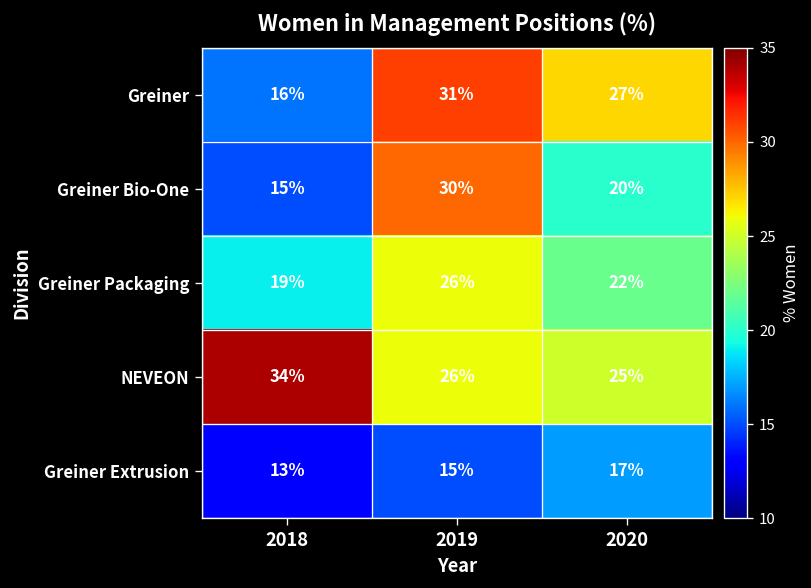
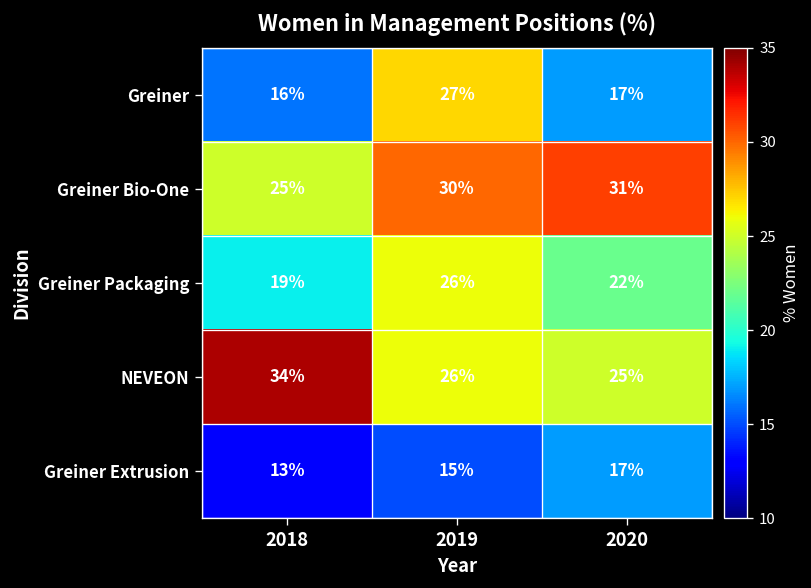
Greiner, 2019: 31% -> 27%
Greiner, 2020: 27% -> 17%
Greiner Bio-One, 2018: 15% -> 25%
Greiner Bio-One, 2020: 20% -> 31%
